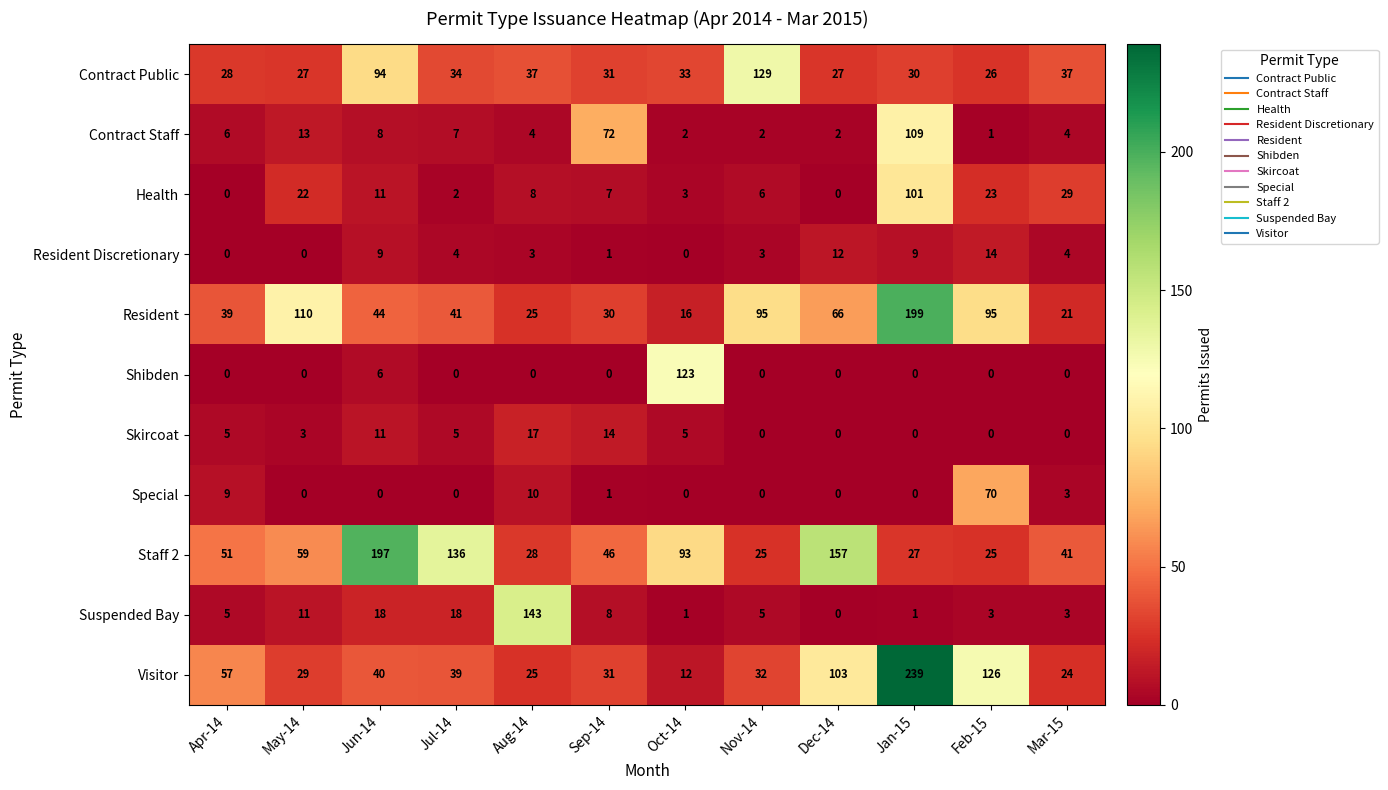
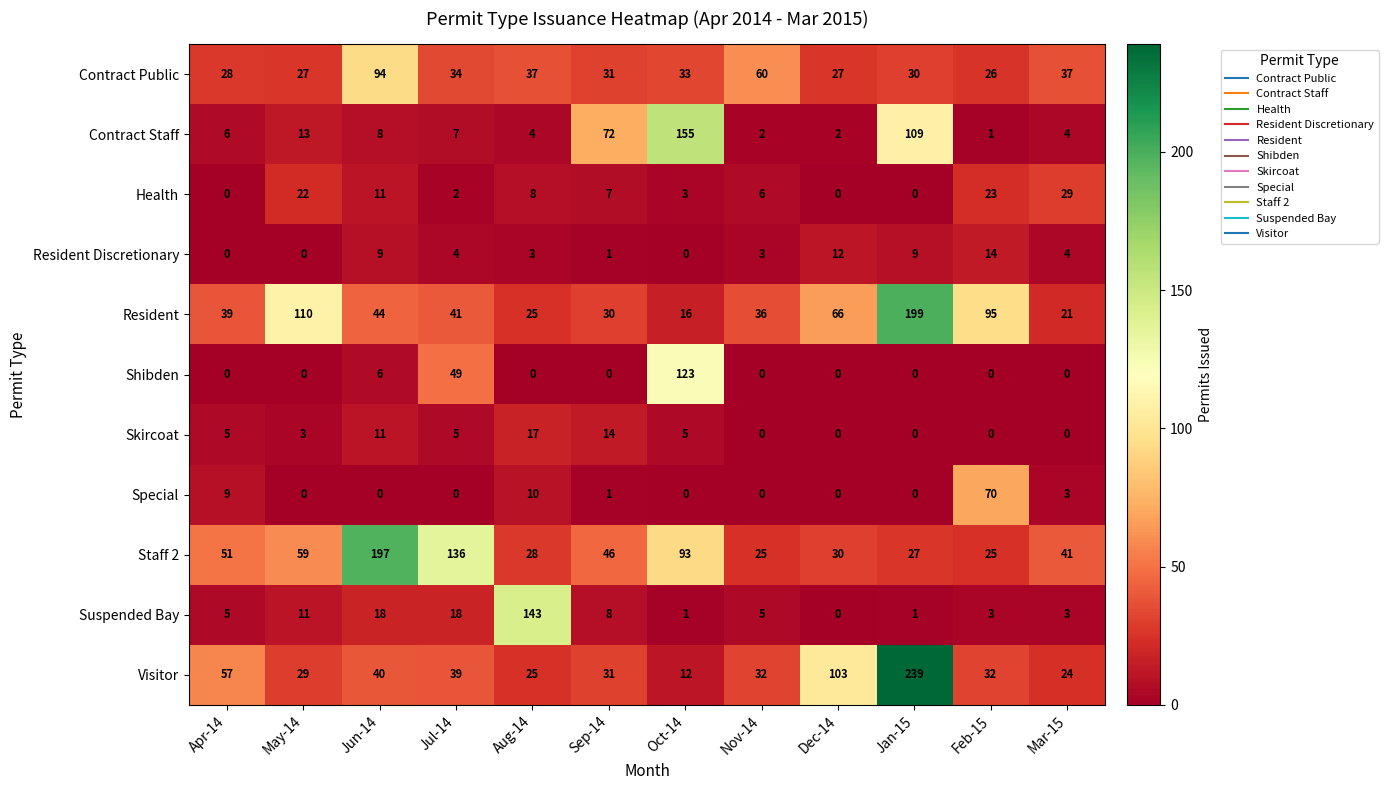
Contract Public, Nov-14: 129 -> 60
Contract Staff, Oct-14: 2 -> 155
Health, Jan-15: 101 -> 0
Resident, Nov-14: 95 -> 36
Shibden, Jul-14: 0 -> 49
Staff 2, Dec-14: 157 -> 30
Visitor, Feb-15: 126 -> 32
